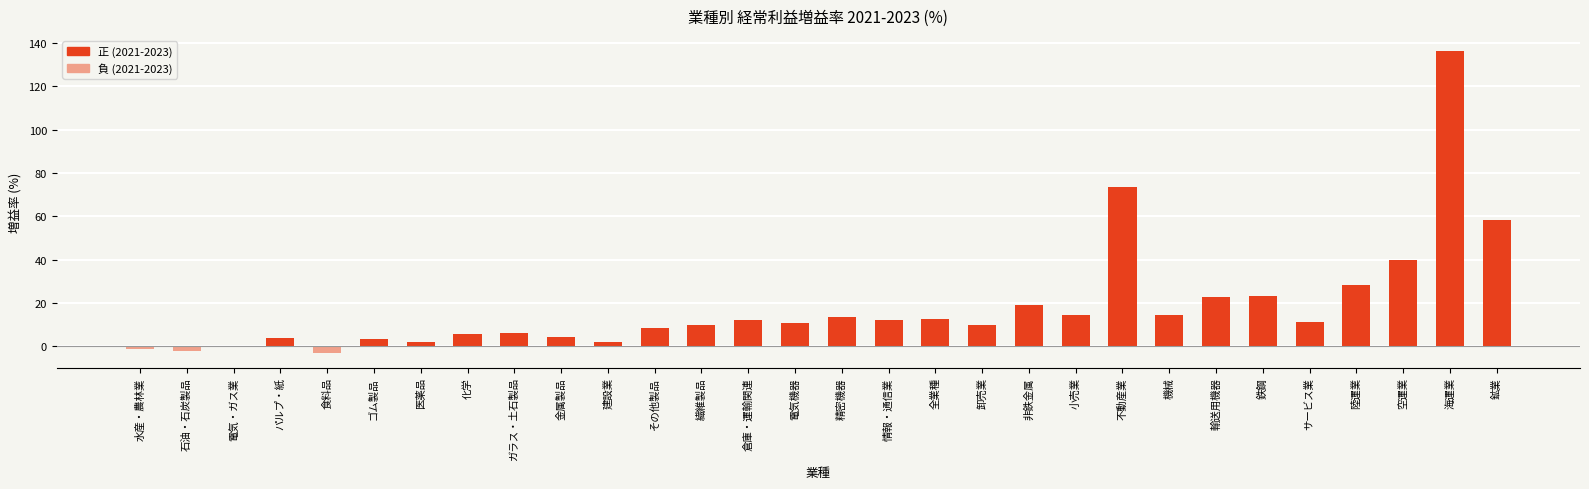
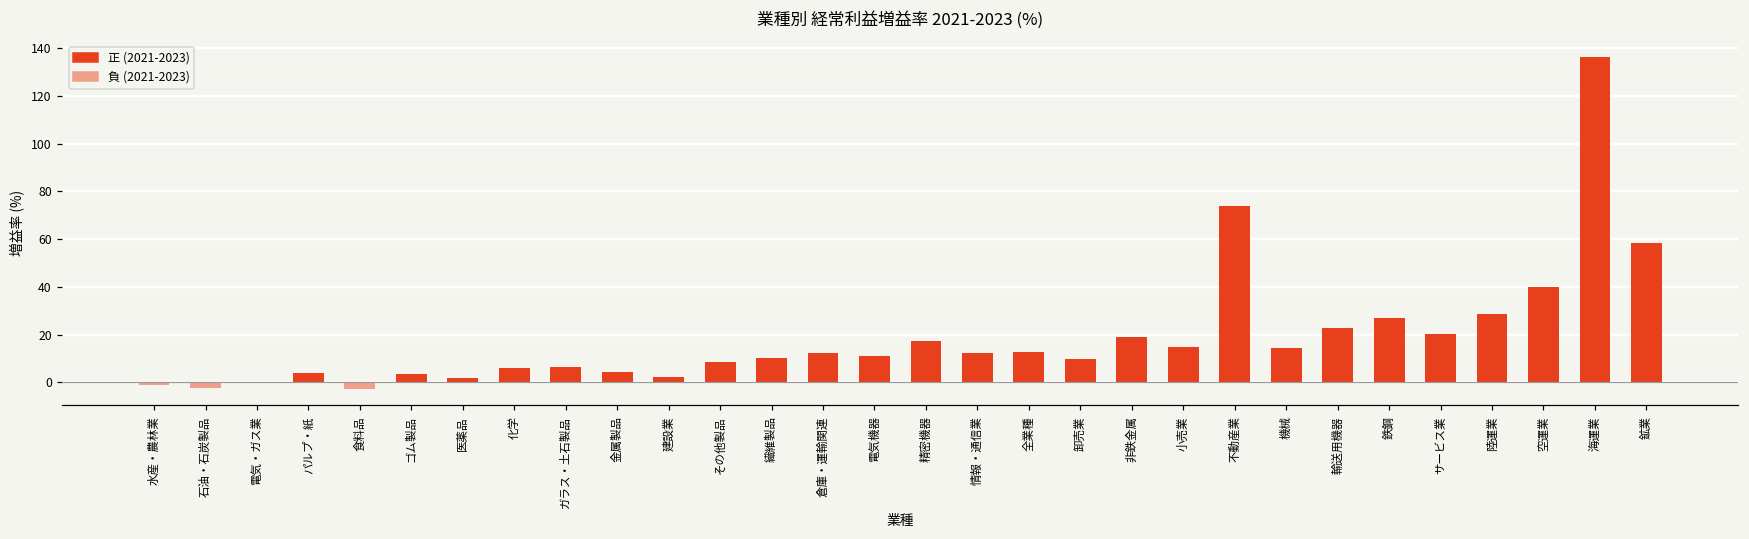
精密機器: 14 -> 17
鉄鋼: 23 -> 27
サービス業: 11 -> 20
